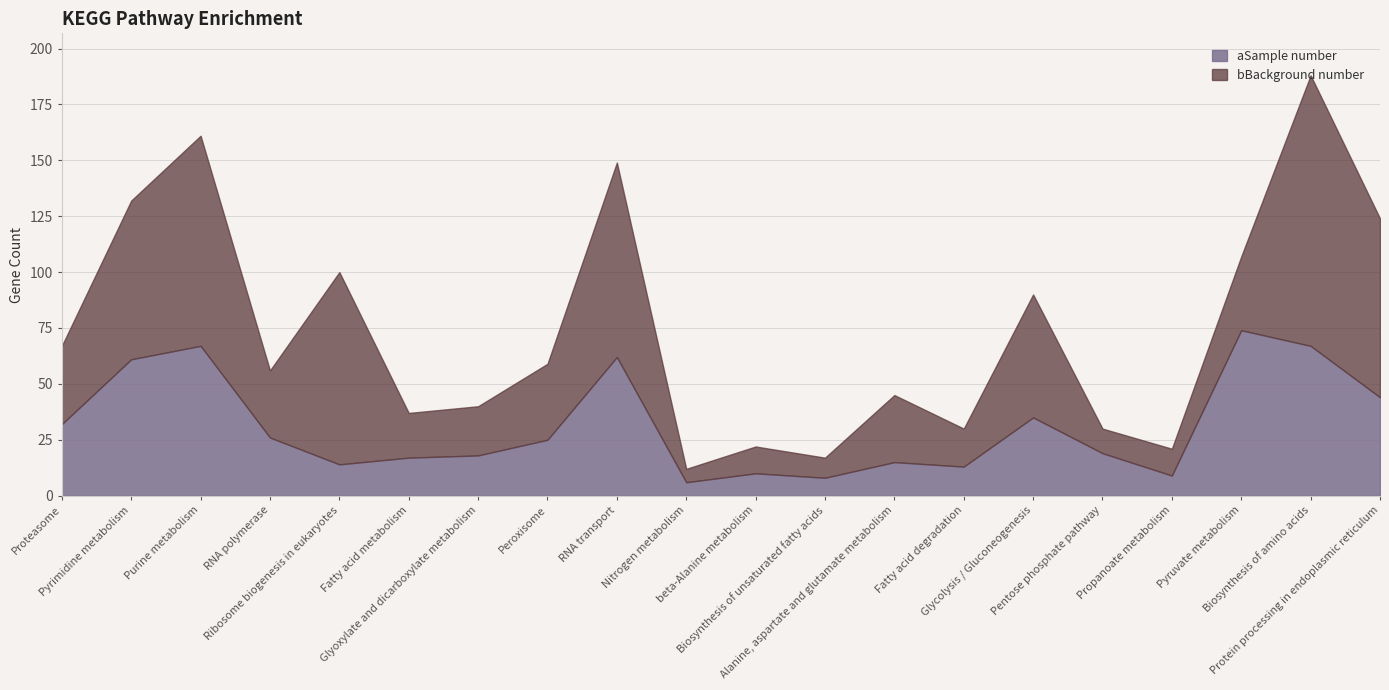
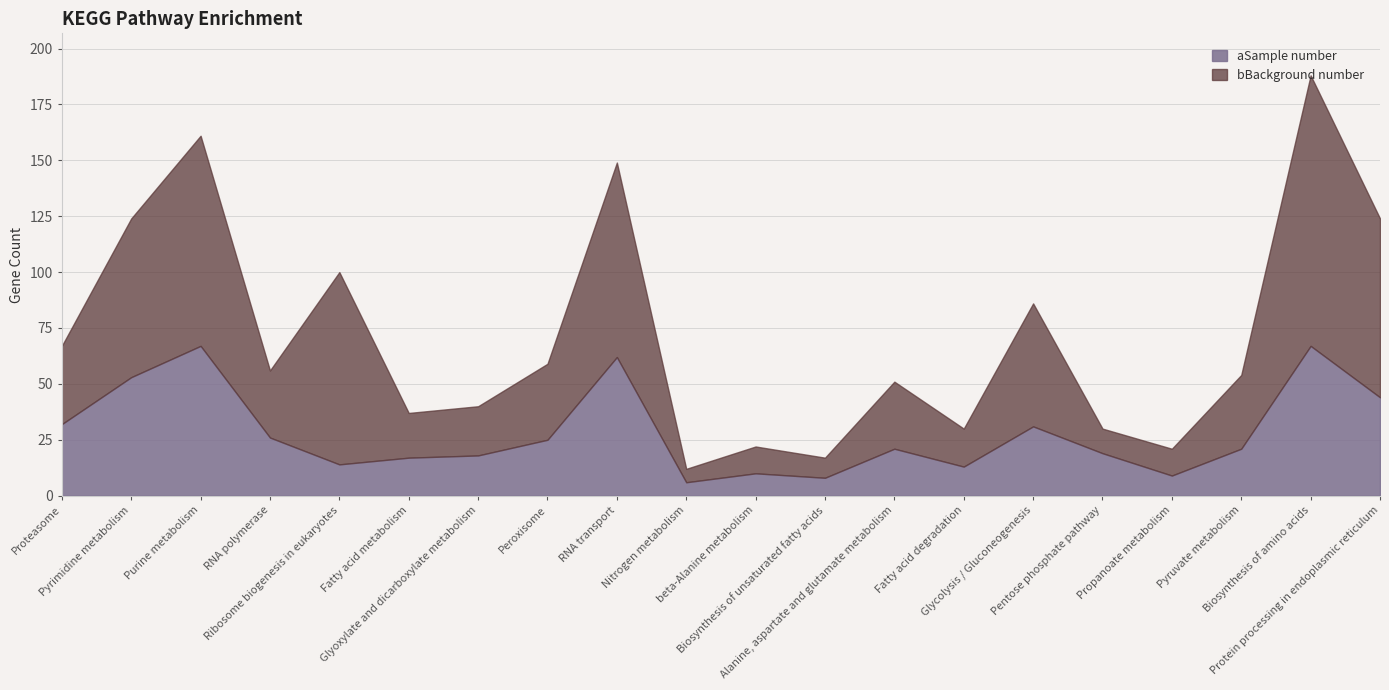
aSample number, Pyrimidine metabolism: 61 -> 53
aSample number, Alanine, aspartate and glutamate metabolism: 15 -> 21
aSample number, Glycolysis / Gluconeogenesis: 35 -> 31
aSample number, Pyruvate metabolism: 74 -> 21
